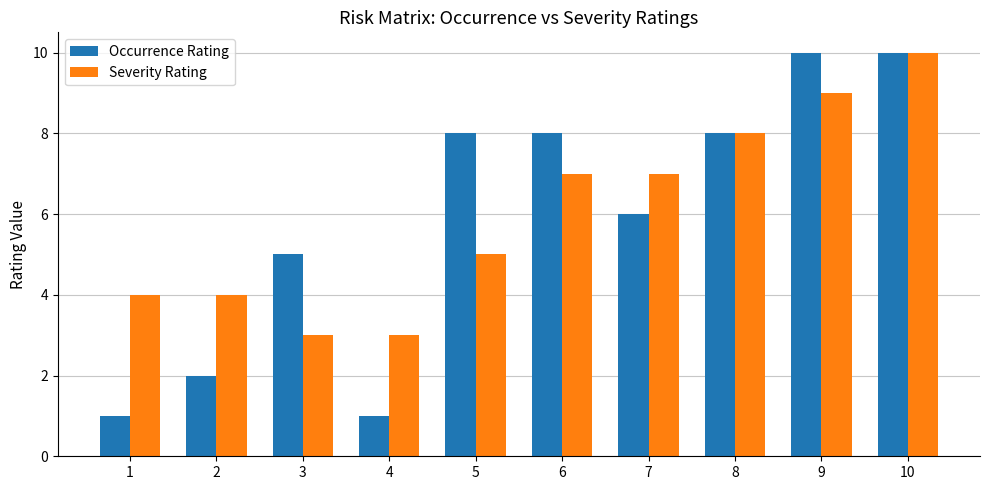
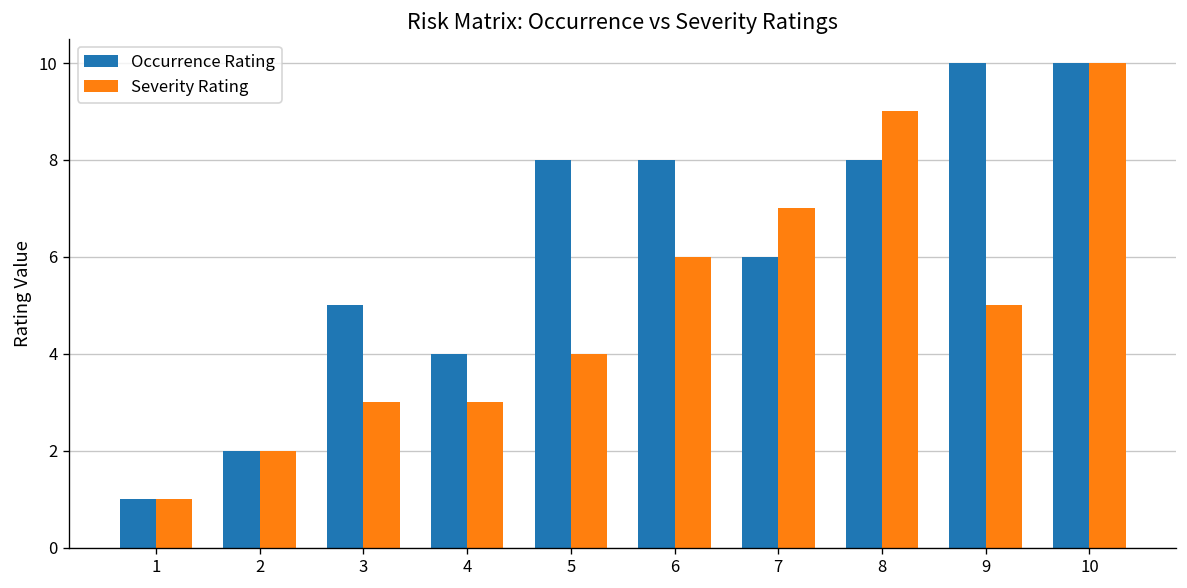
Severity Rating, 1: 4 -> 1
Severity Rating, 2: 4 -> 2
Occurrence Rating, 4: 1 -> 4
Severity Rating, 5: 5 -> 4
Severity Rating, 6: 7 -> 6
Severity Rating, 8: 8 -> 9
Severity Rating, 9: 9 -> 5
